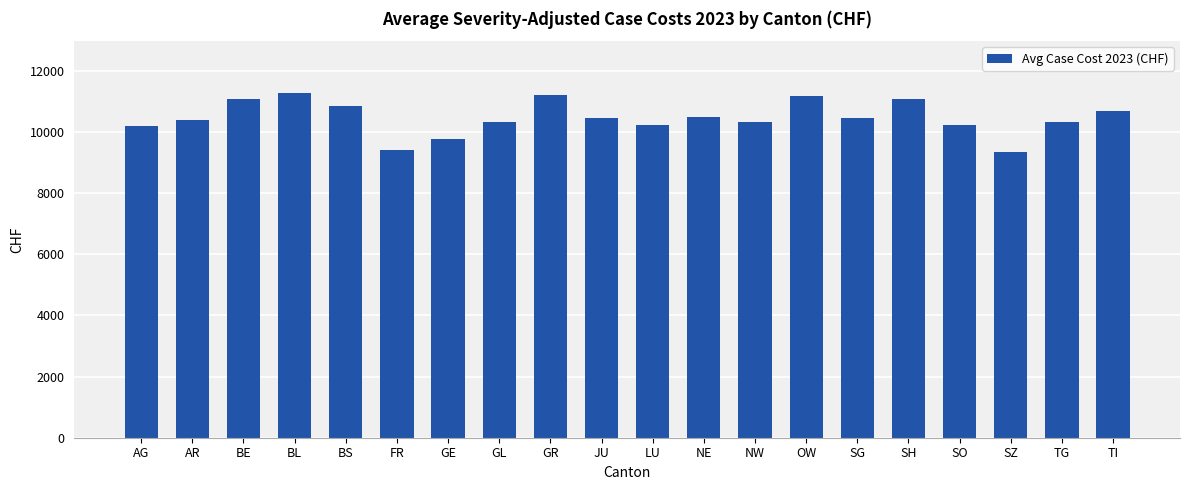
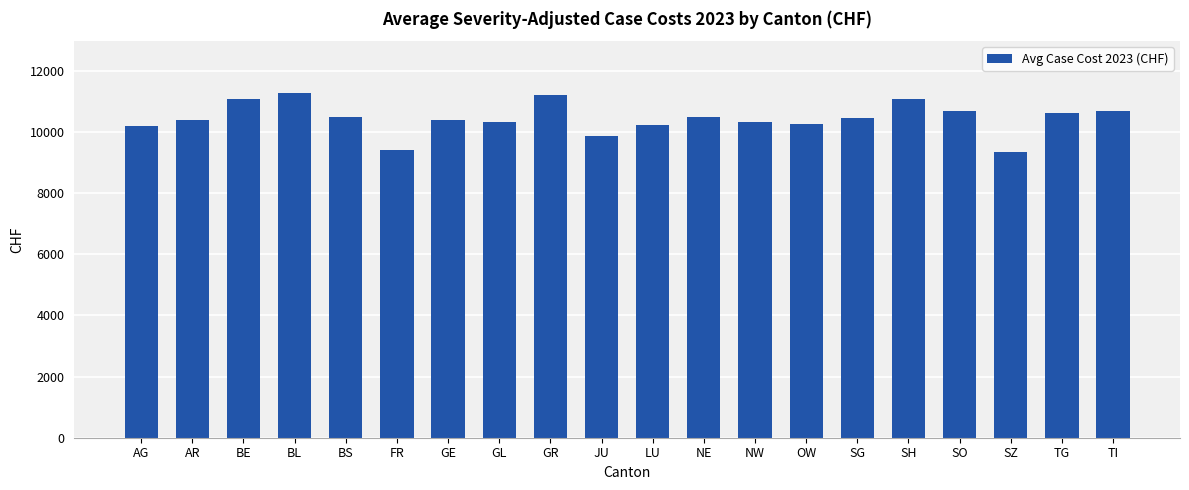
BS: 10800 -> 10500
GE: 9800 -> 10400
JU: 10500 -> 9900
OW: 11200 -> 10300
SO: 10200 -> 10700
TG: 10300 -> 10600
